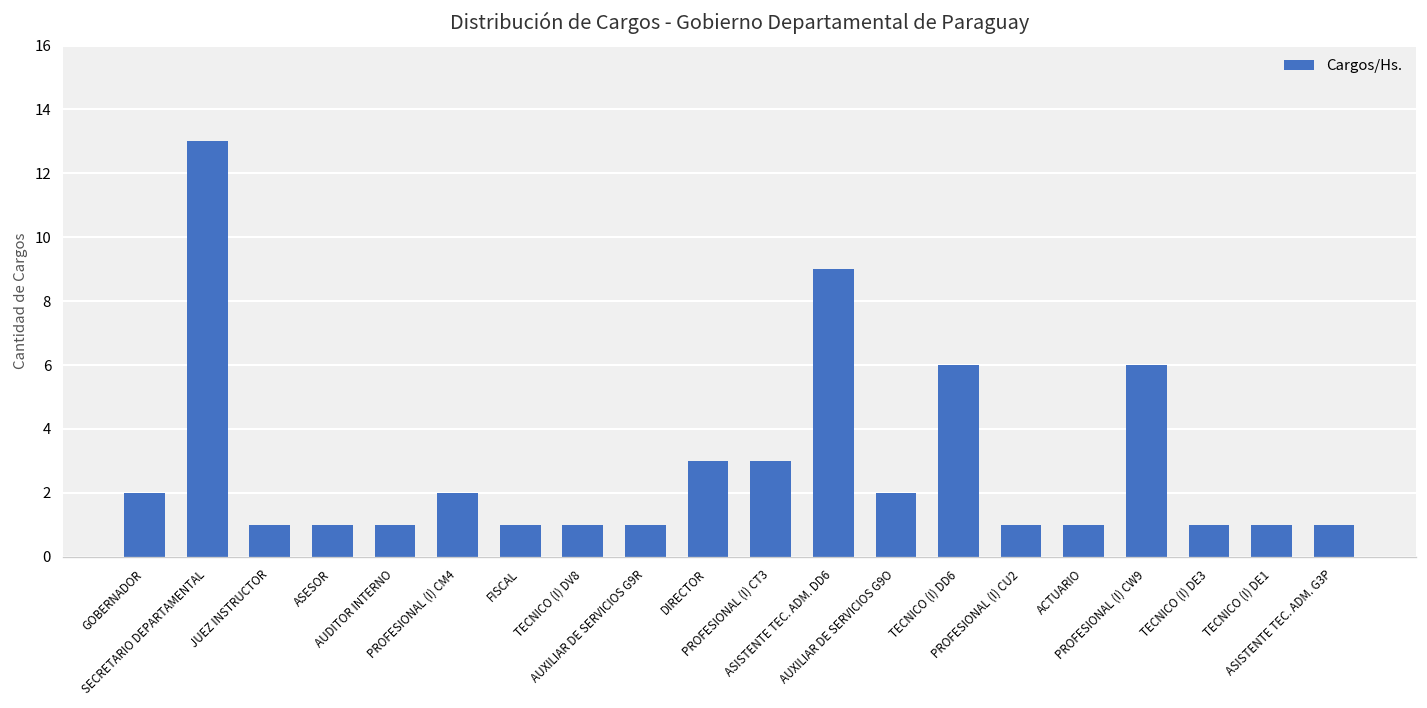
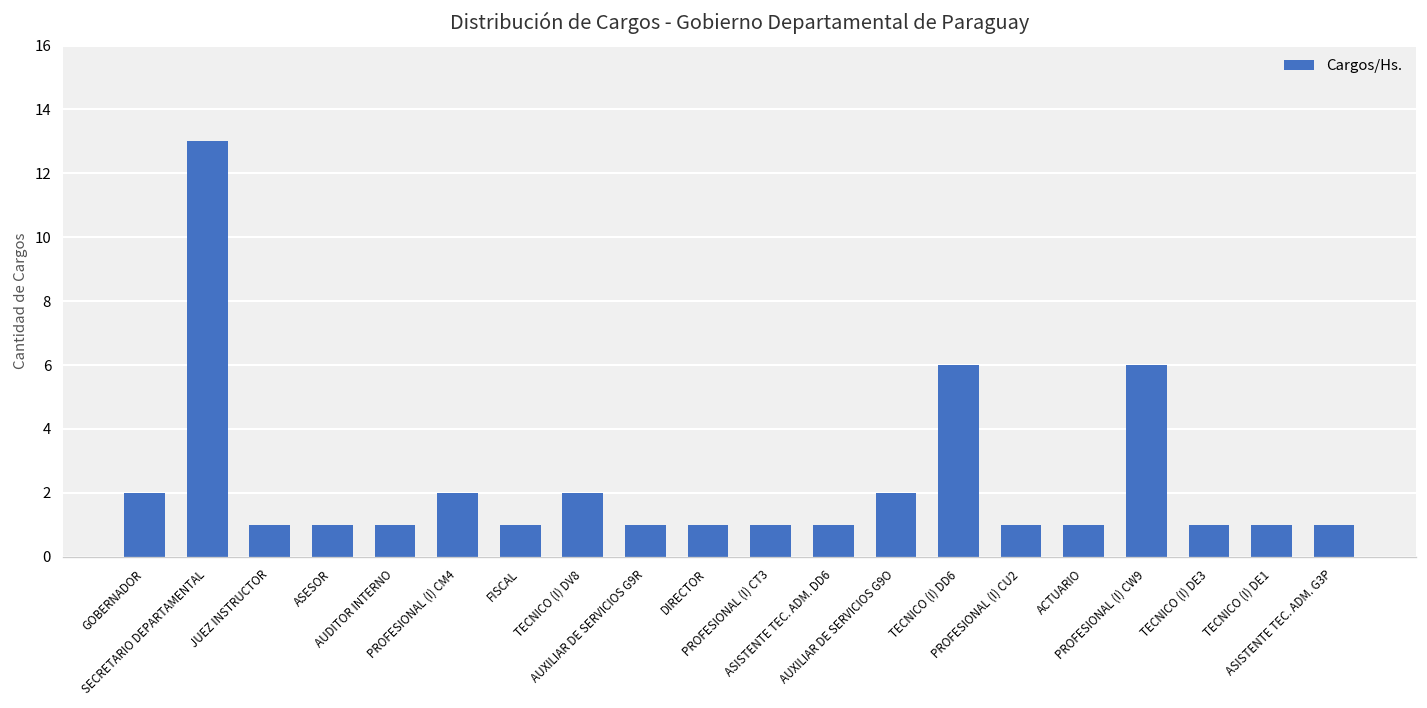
TECNICO (I) DV8: 1 -> 2
DIRECTOR: 3 -> 1
PROFESIONAL (I) CT3: 3 -> 1
ASISTENTE TEC. ADM. DD6: 9 -> 1
